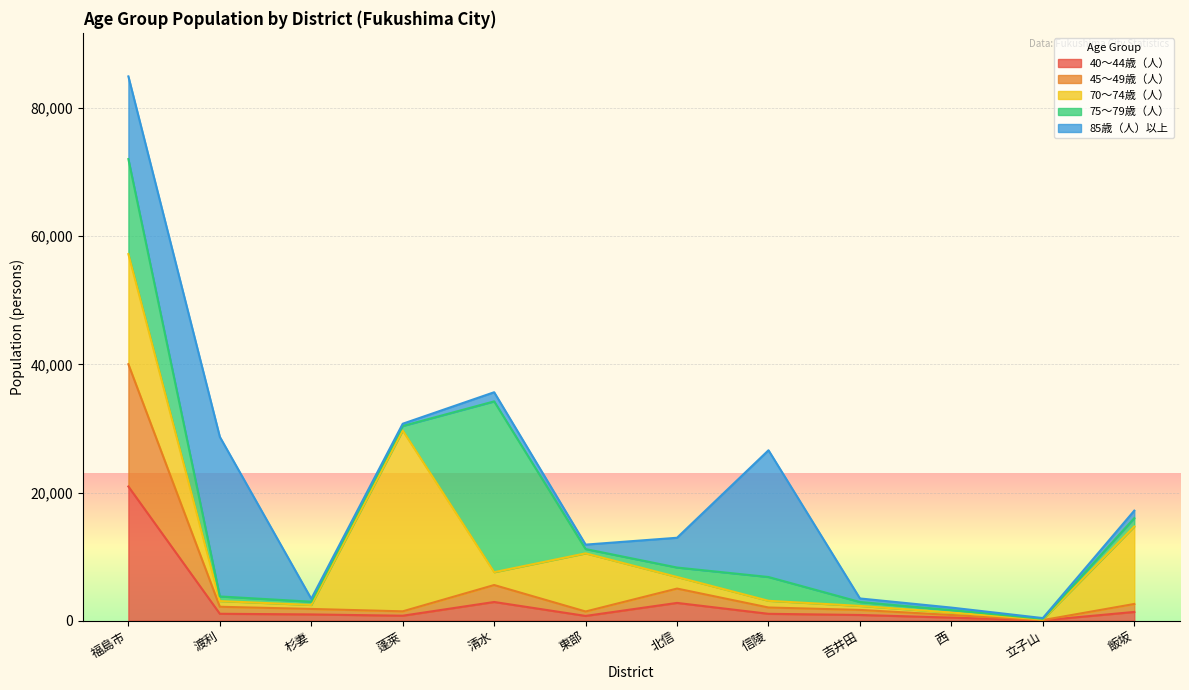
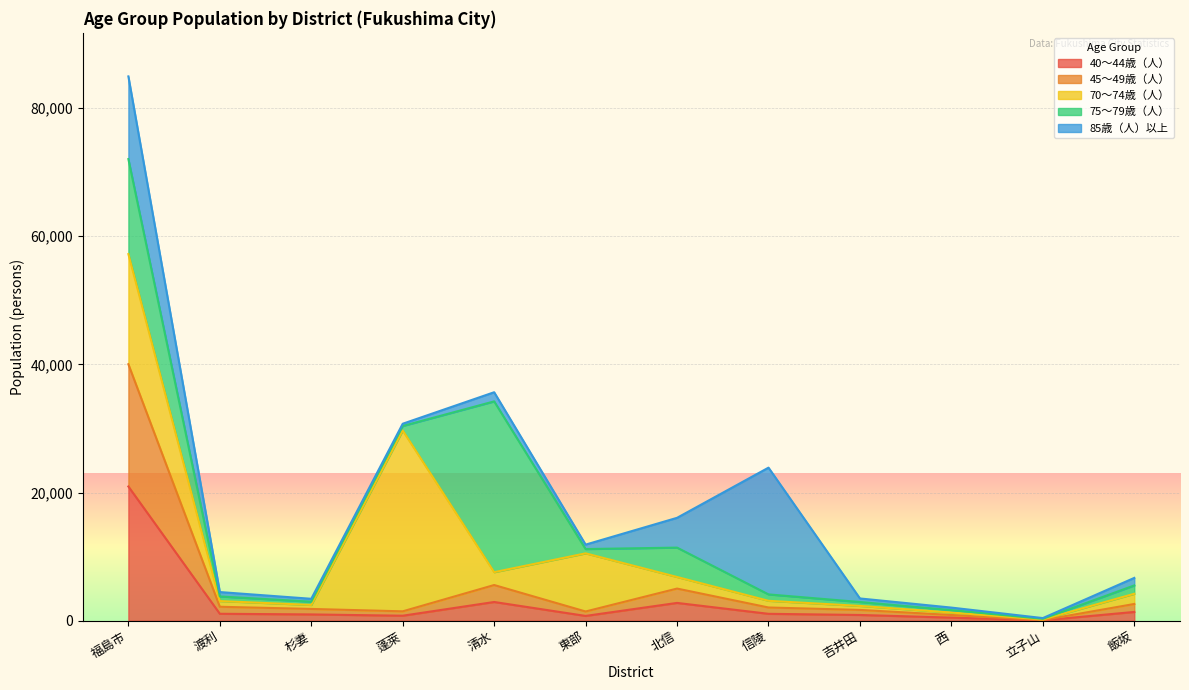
85歳（人）以上, 渡利: 25,000 -> 1,000
75～79歳（人）, 北信: 1,000 -> 5,000
75～79歳（人）, 信陵: 4,000 -> 1,000
70～74歳（人）, 飯坂: 12,000 -> 2,000
